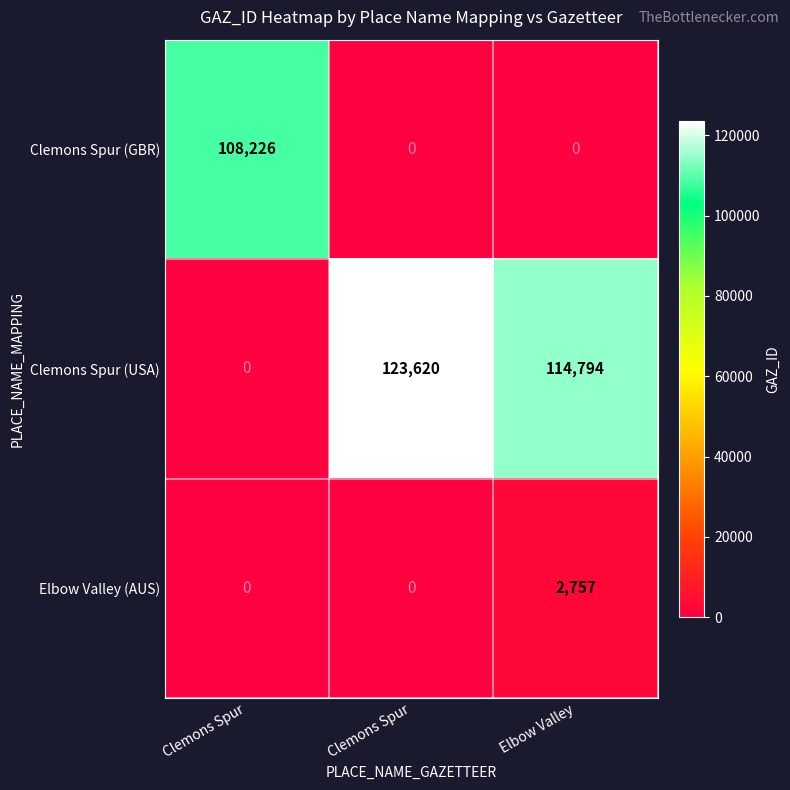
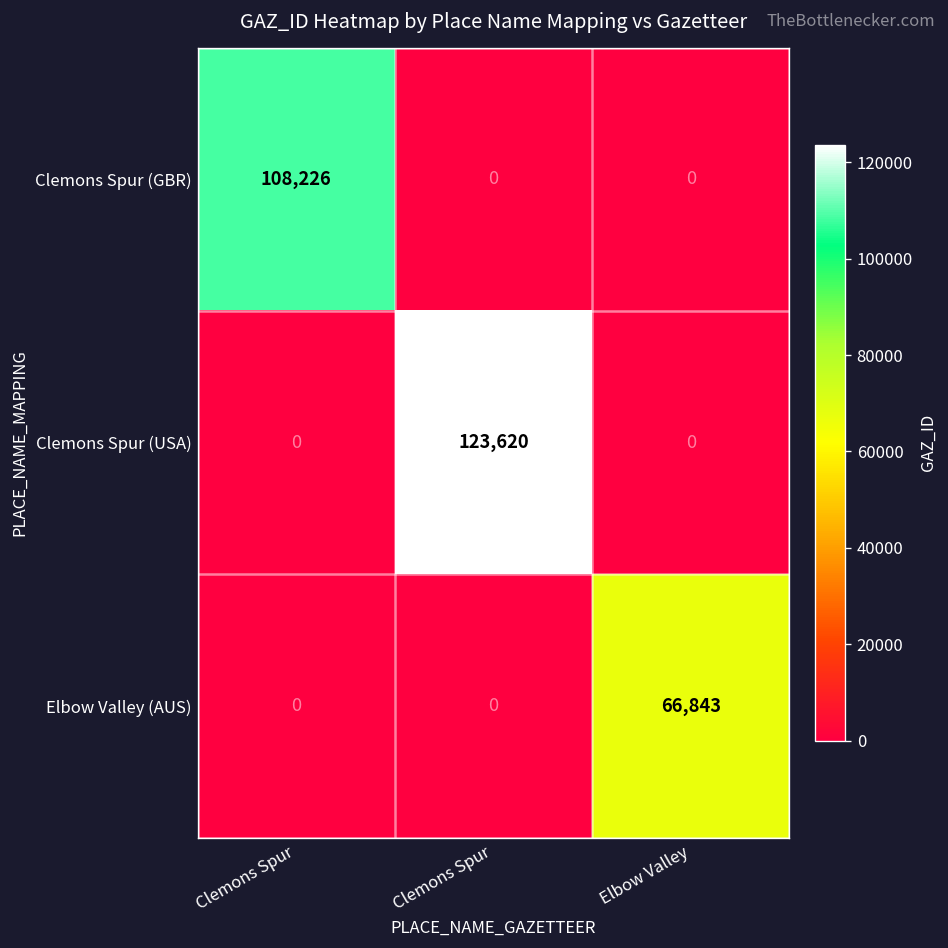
Clemons Spur (USA), Elbow Valley: 114,794 -> 0
Elbow Valley (AUS), Elbow Valley: 2,757 -> 66,843
